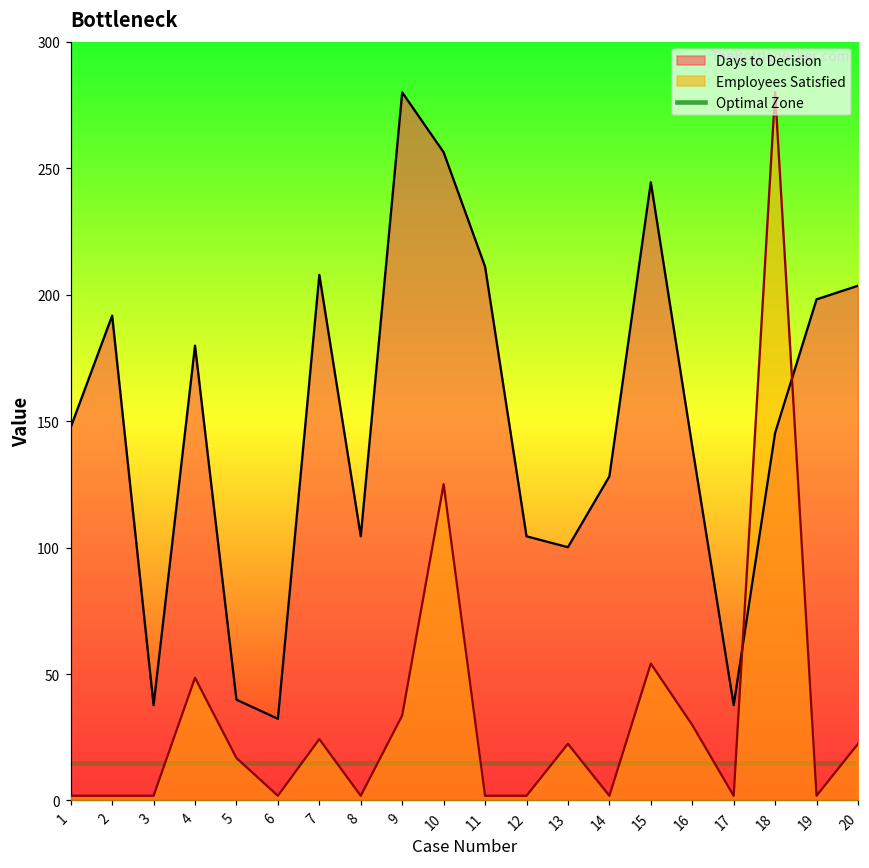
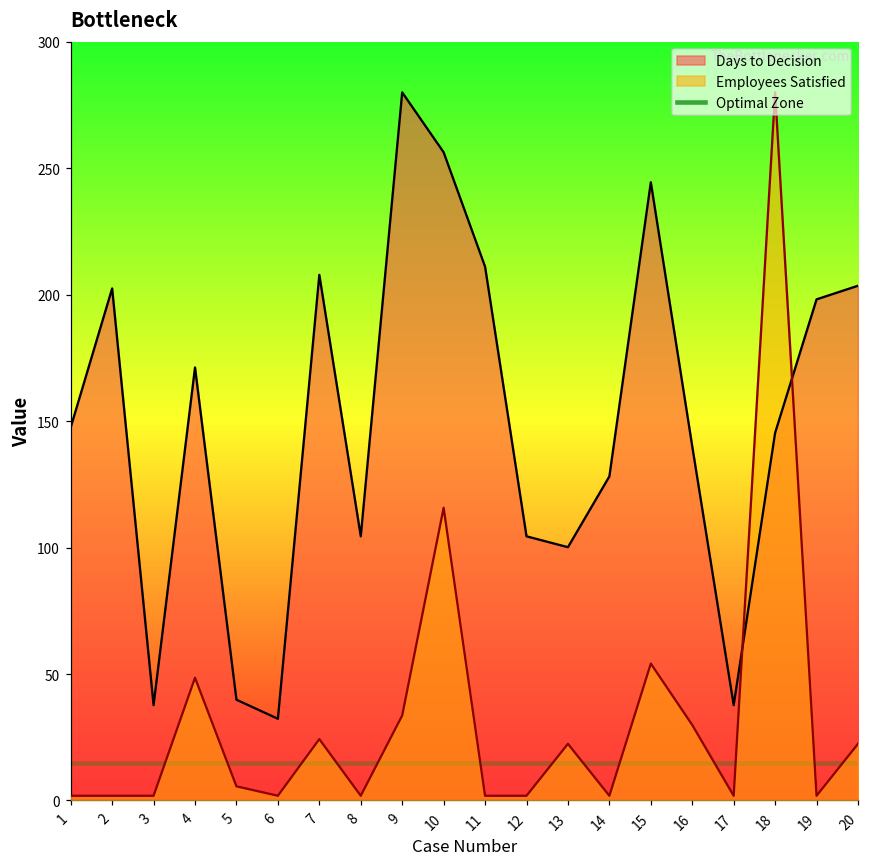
Days to Decision, 2: 192 -> 202
Days to Decision, 4: 180 -> 171
Employees Satisfied, 5: 17 -> 6
Employees Satisfied, 10: 125 -> 116
